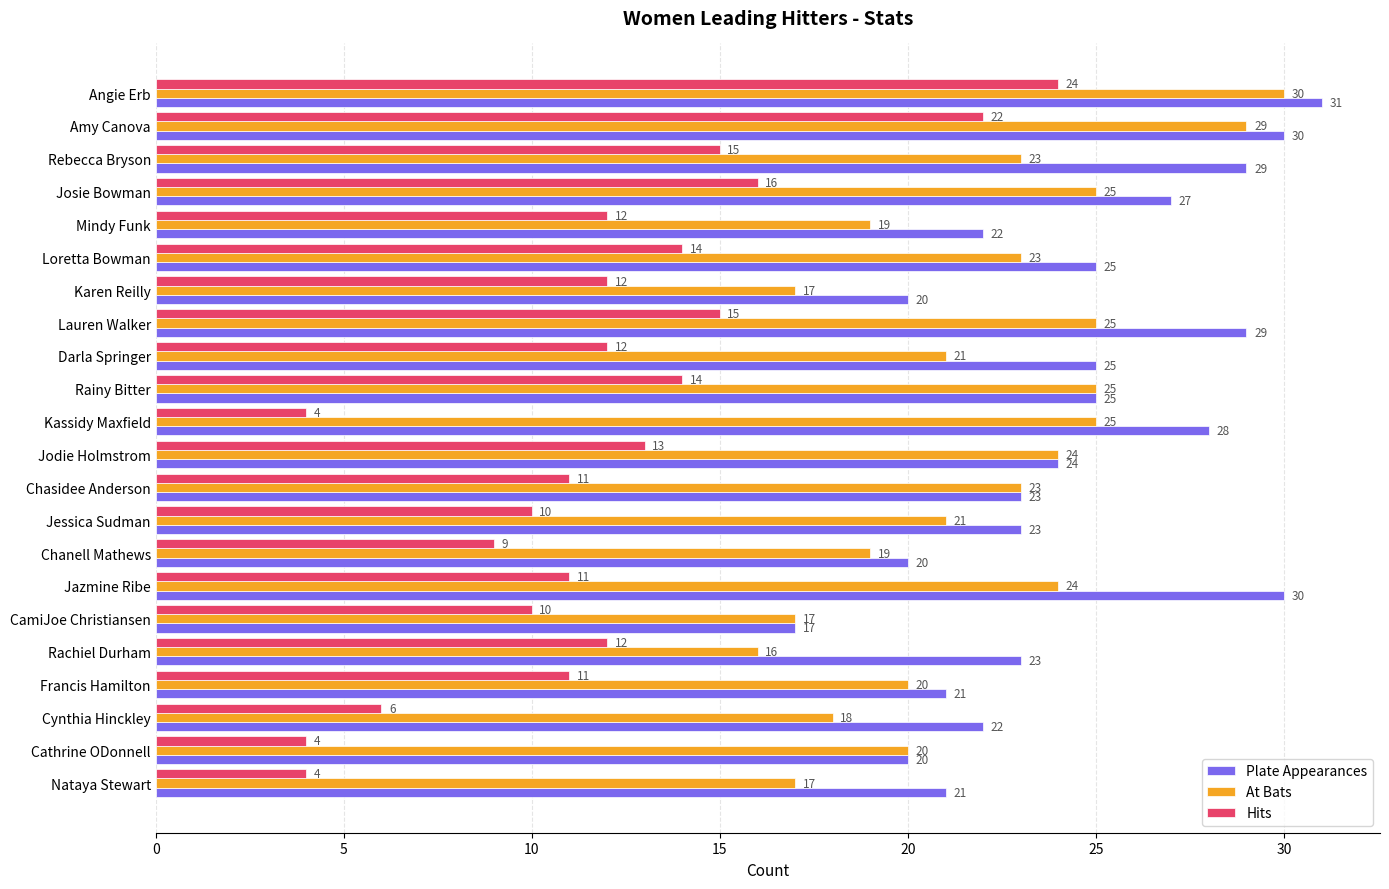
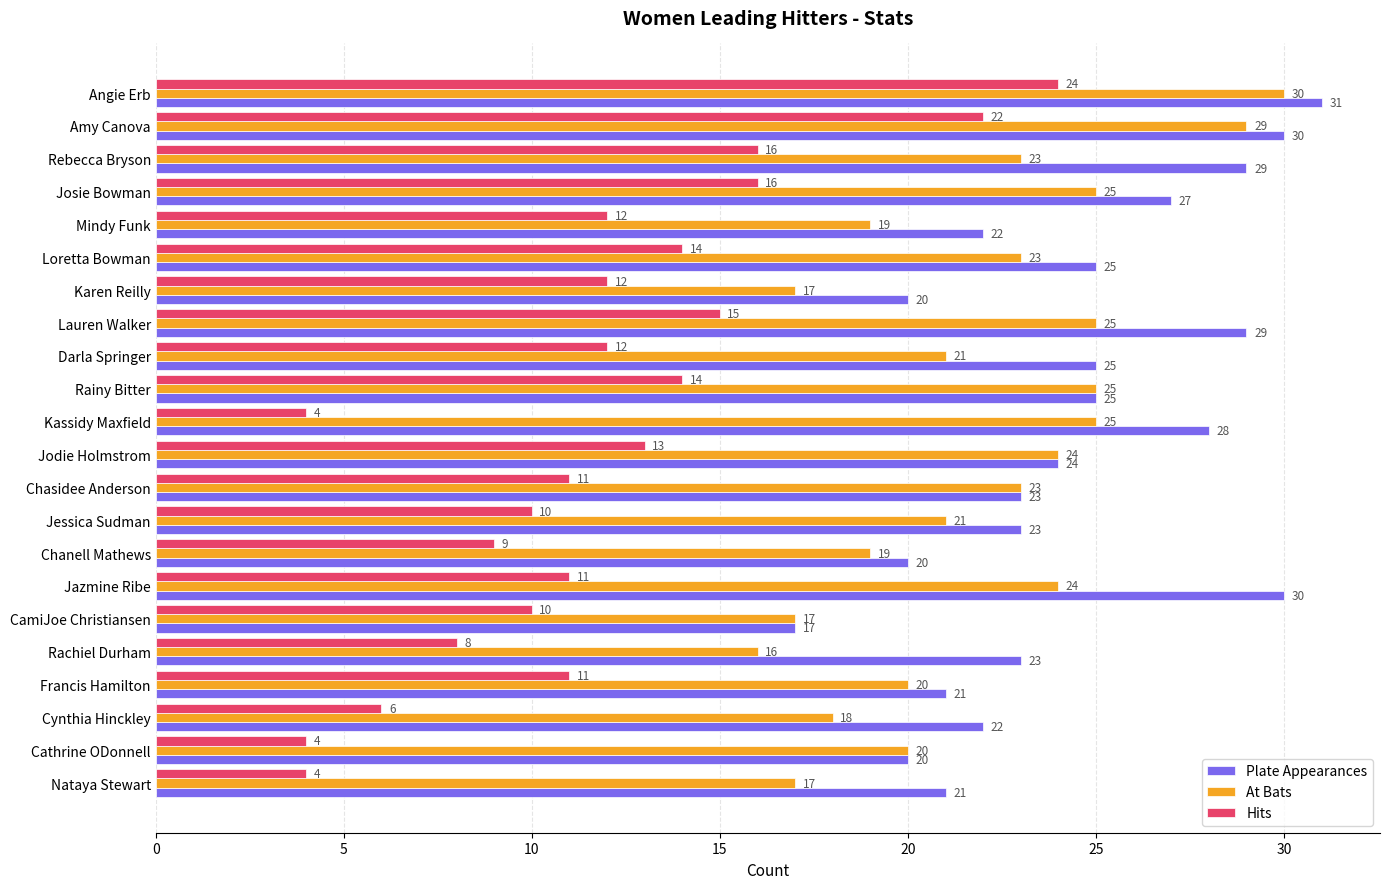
Hits, Rebecca Bryson: 15 -> 16
Hits, Rachiel Durham: 12 -> 8
